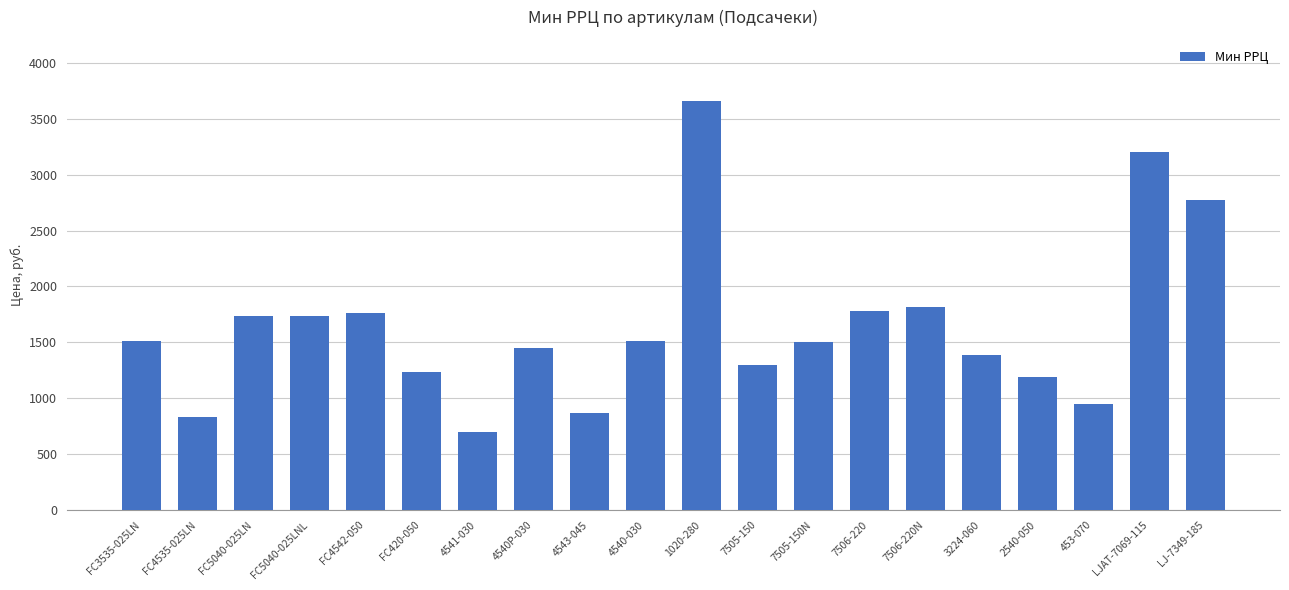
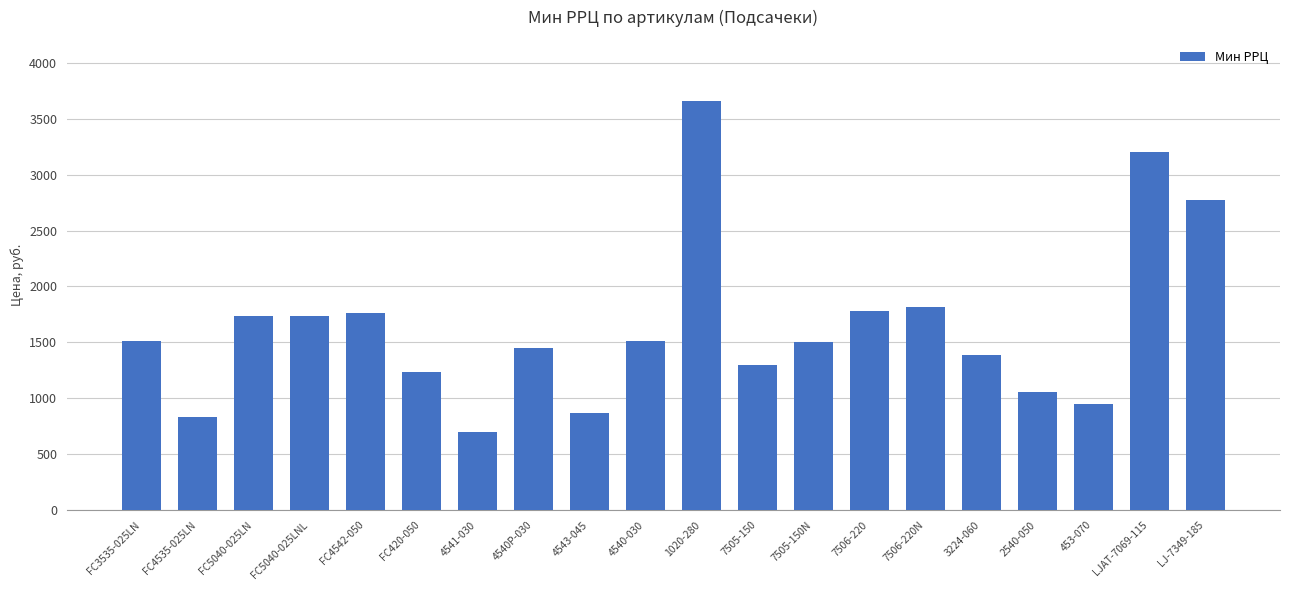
2540-050: 1190 -> 1050
